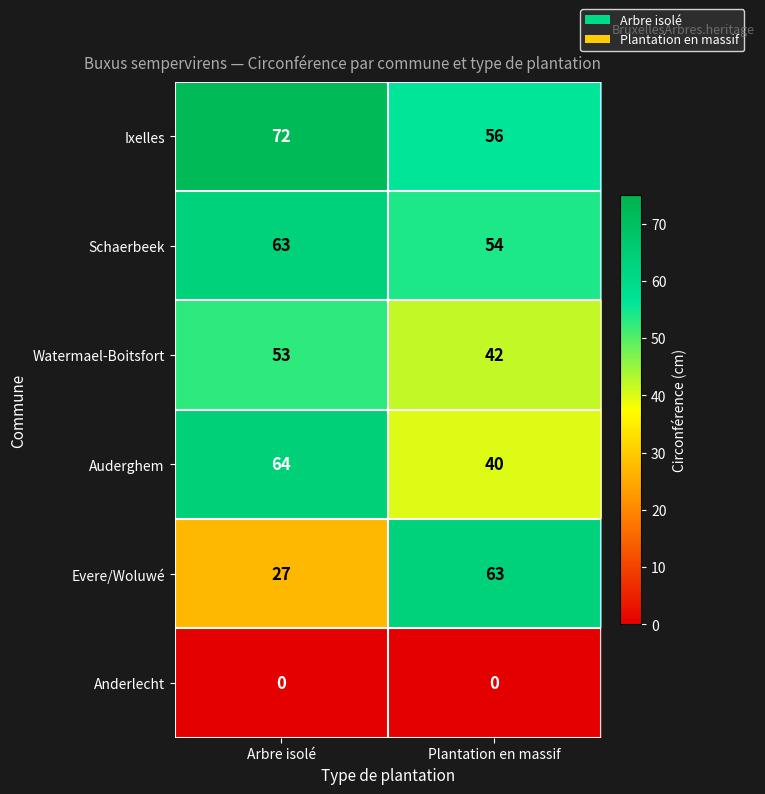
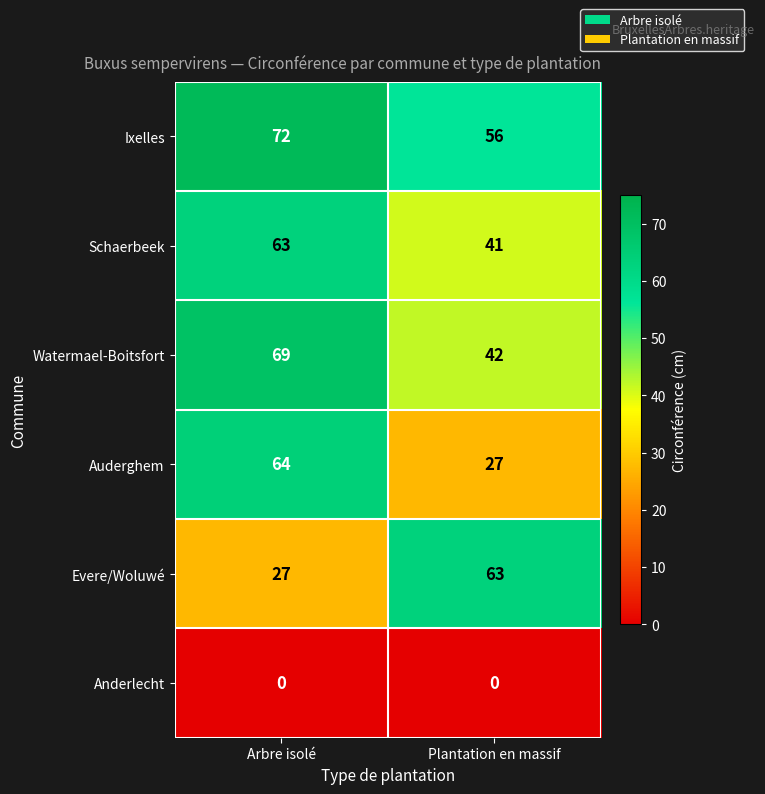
Schaerbeek, Plantation en massif: 54 -> 41
Watermael-Boitsfort, Arbre isolé: 53 -> 69
Auderghem, Plantation en massif: 40 -> 27
